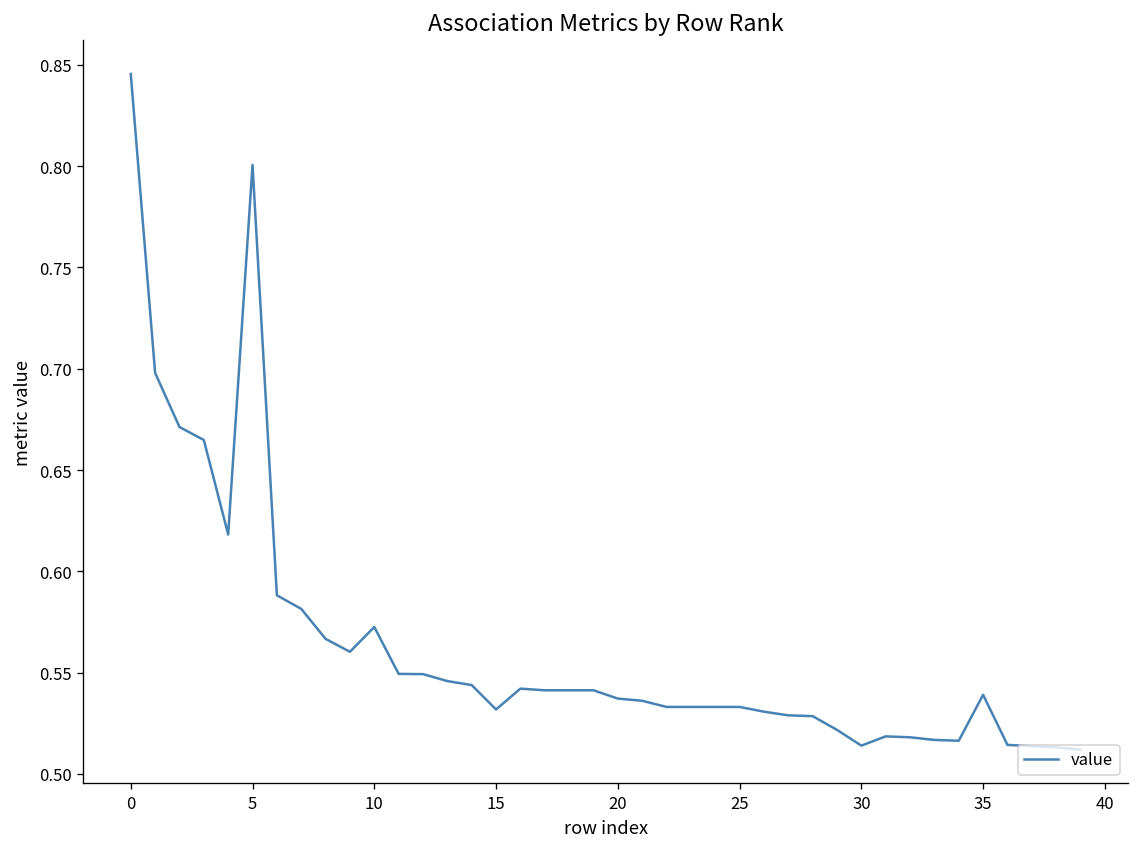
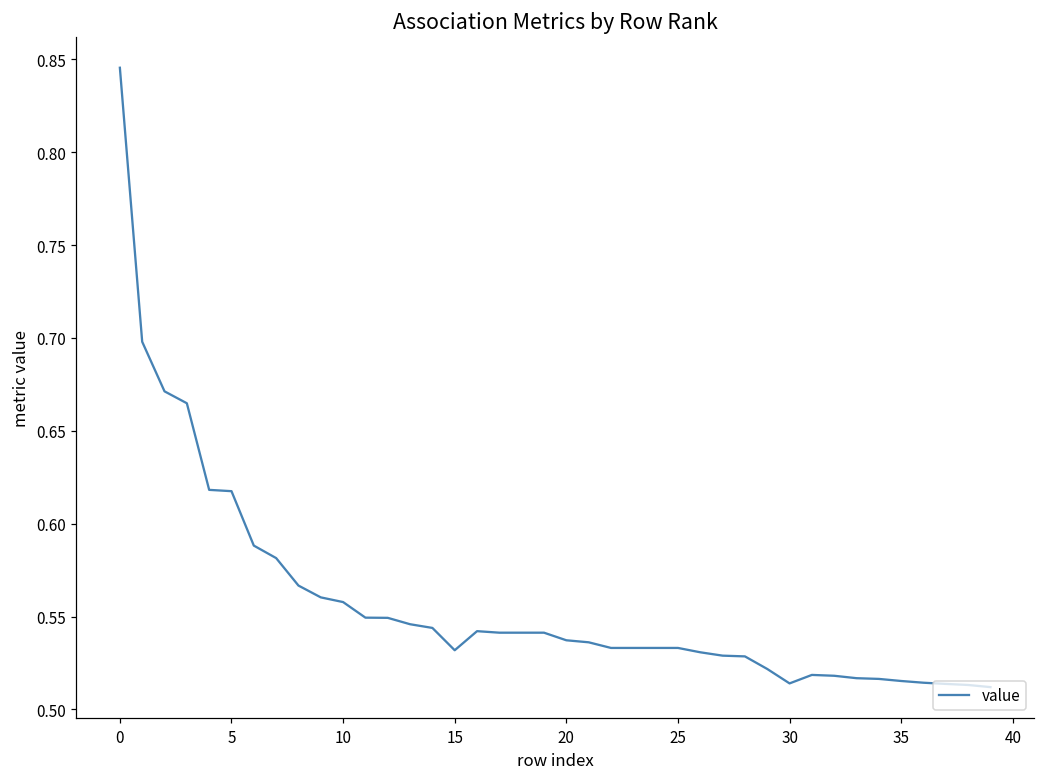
5: 0.801 -> 0.617
10: 0.573 -> 0.558
35: 0.539 -> 0.515
